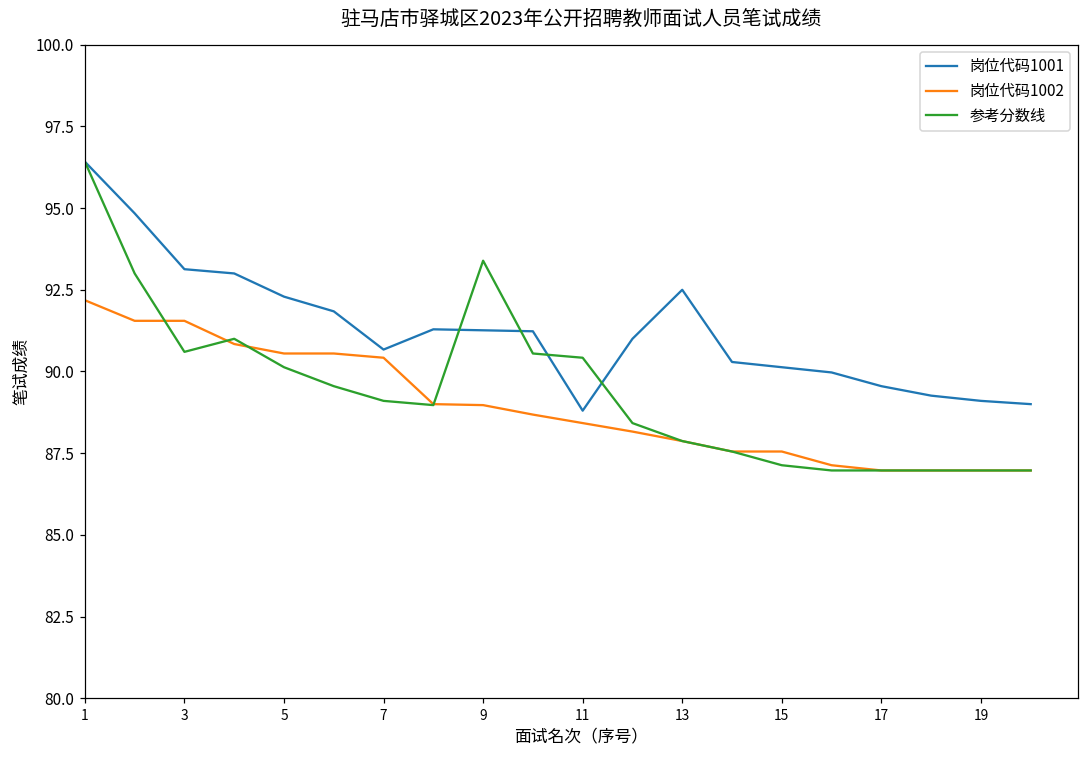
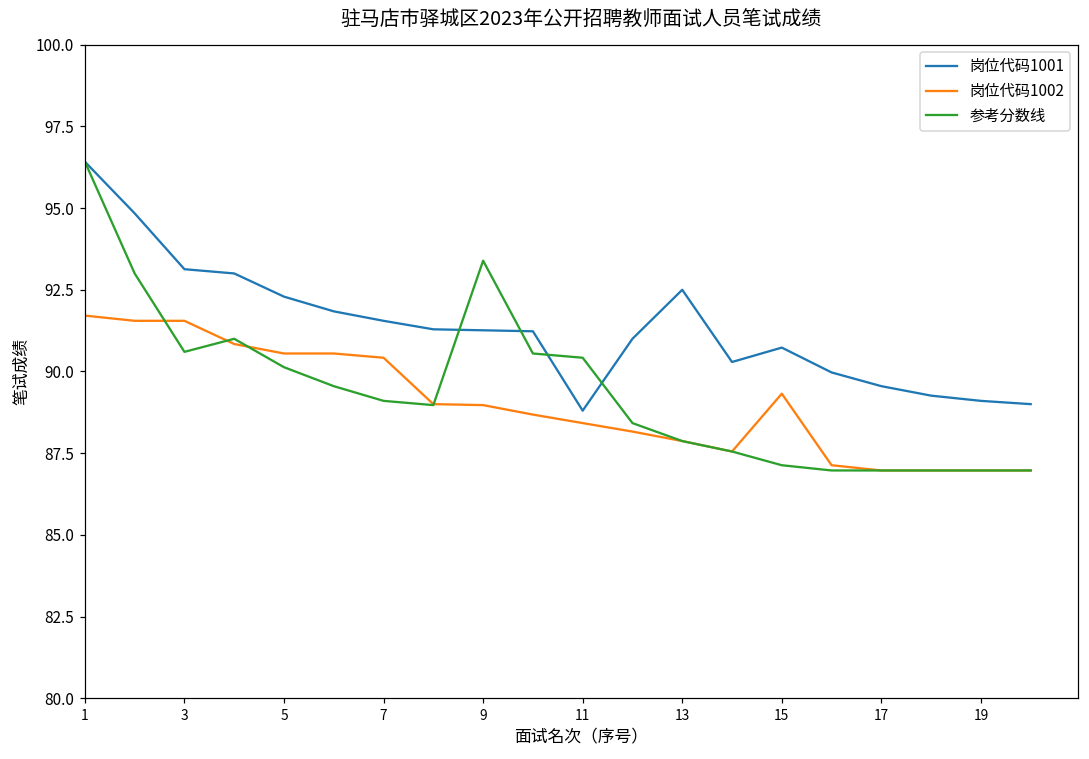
岗位代码1002, 1: 92.2 -> 91.7
岗位代码1001, 7: 90.7 -> 91.6
岗位代码1001, 15: 90.1 -> 90.7
岗位代码1002, 15: 87.6 -> 89.3
